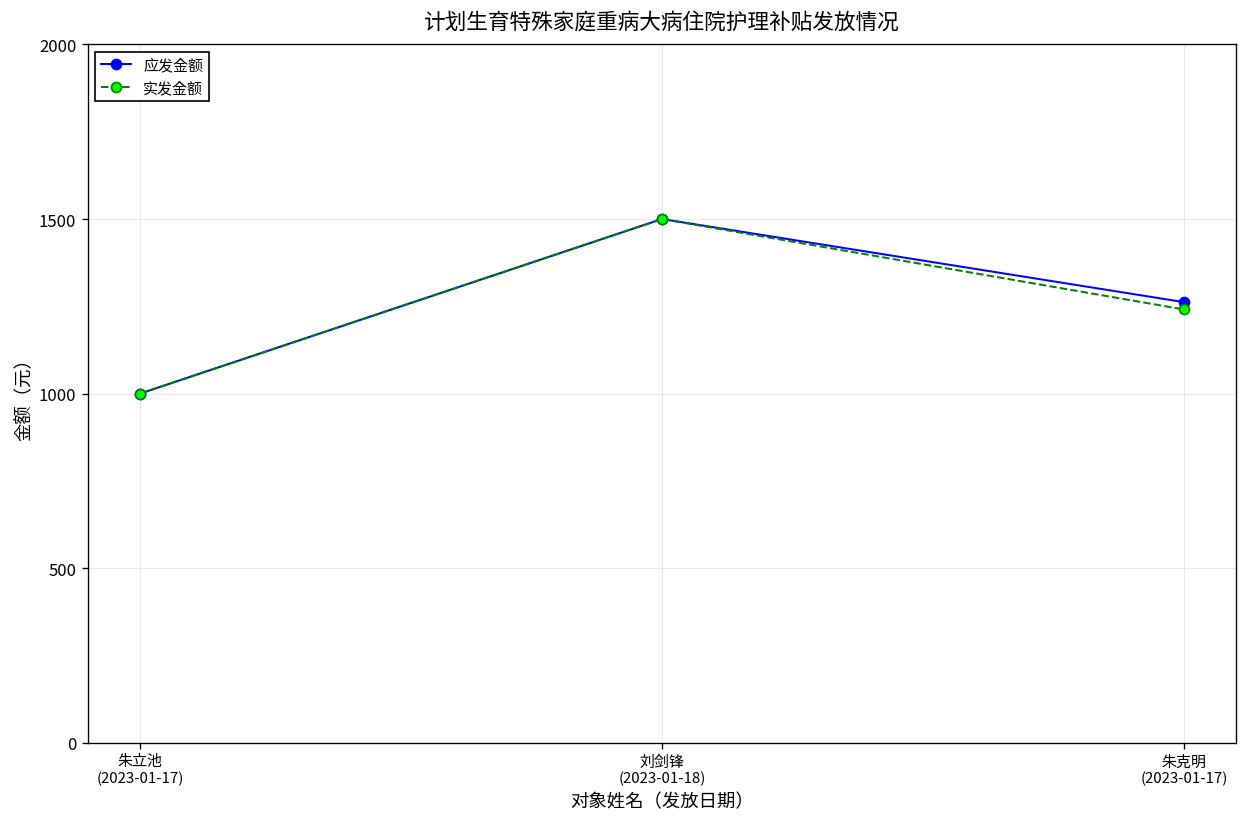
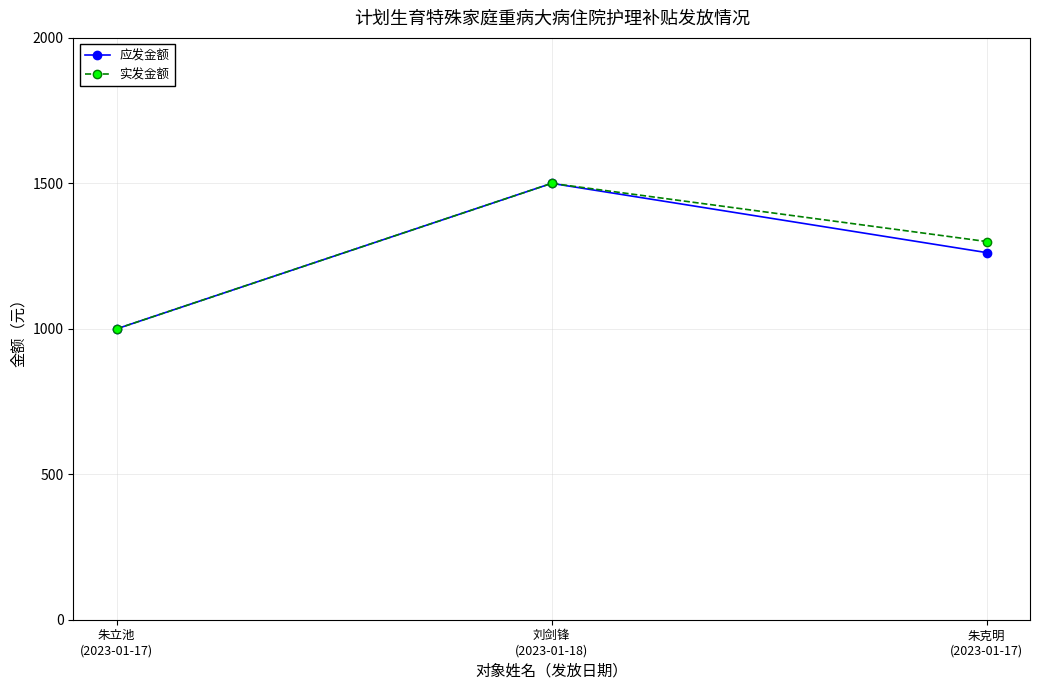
实发金额, 朱克明 (2023-01-17): 1240 -> 1300
